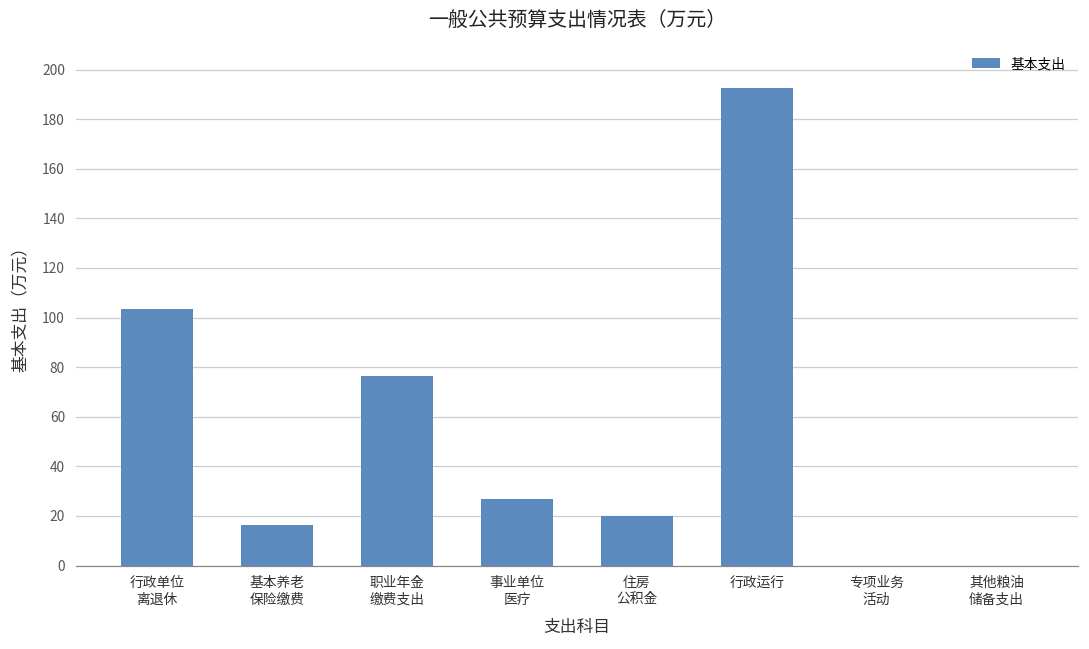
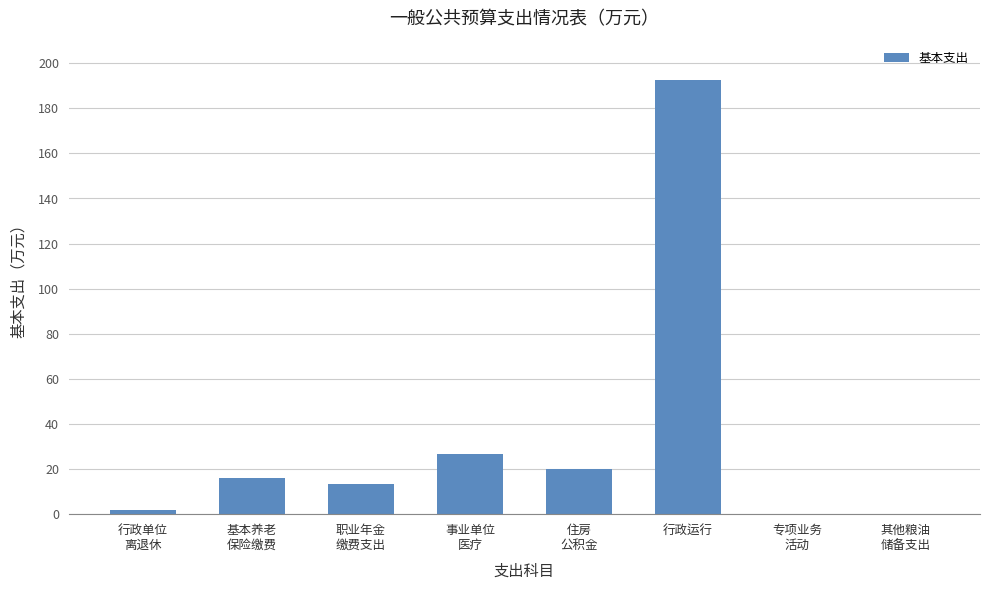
行政单位 离退休: 103 -> 2
职业年金 缴费支出: 77 -> 13
